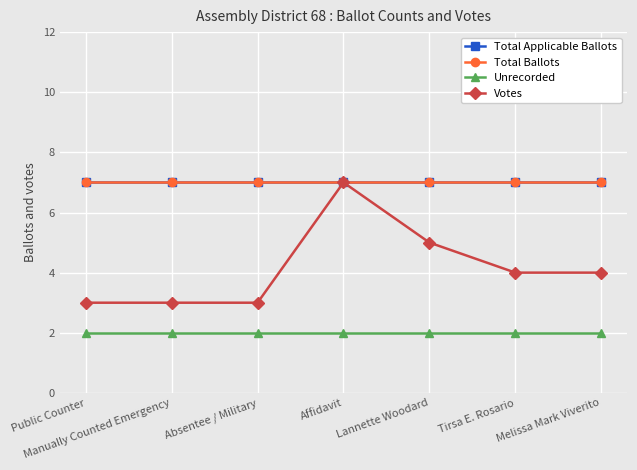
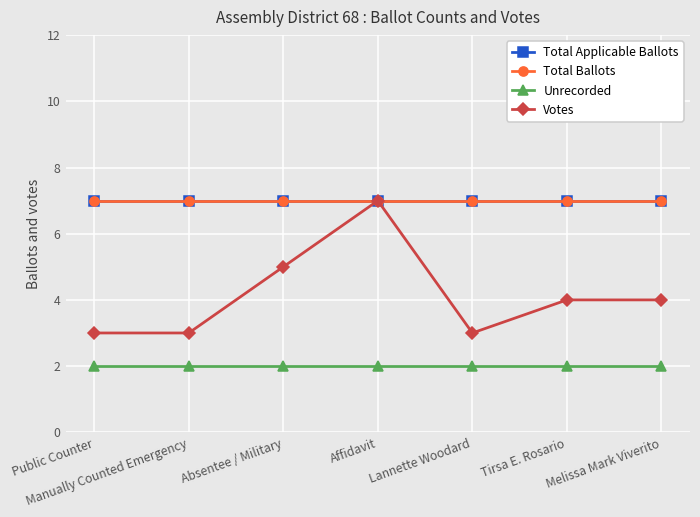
Votes, Absentee / Military: 3 -> 5
Votes, Lannette Woodard: 5 -> 3
